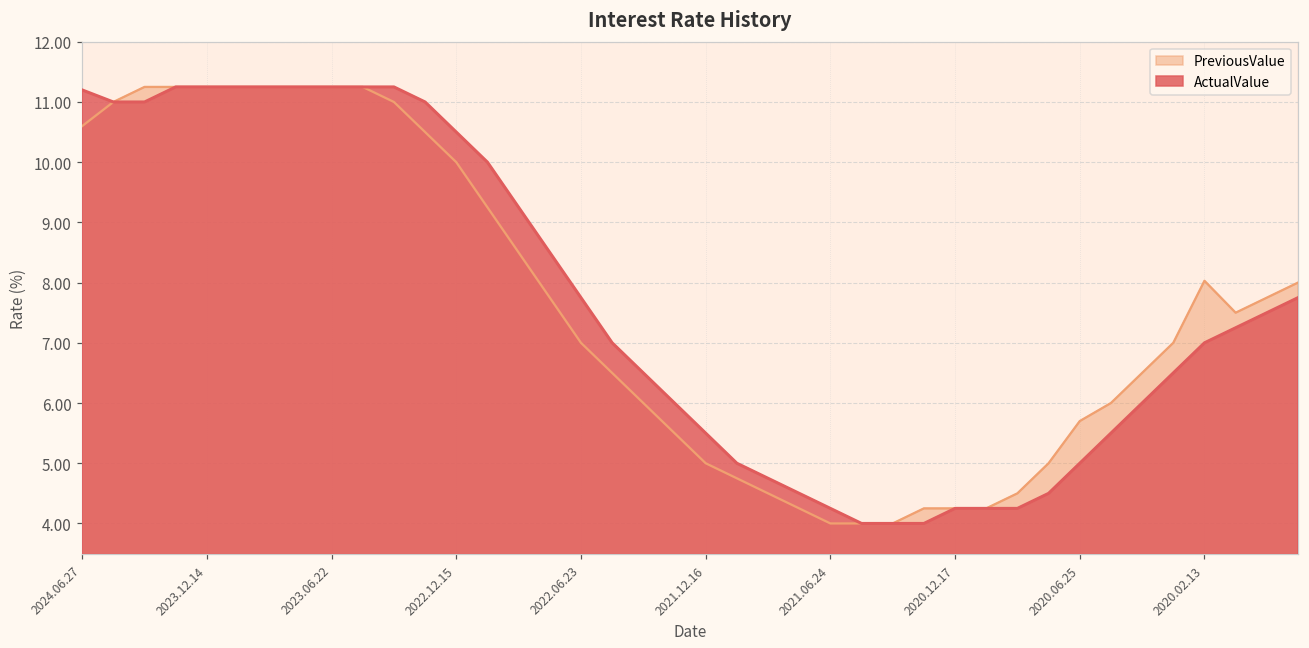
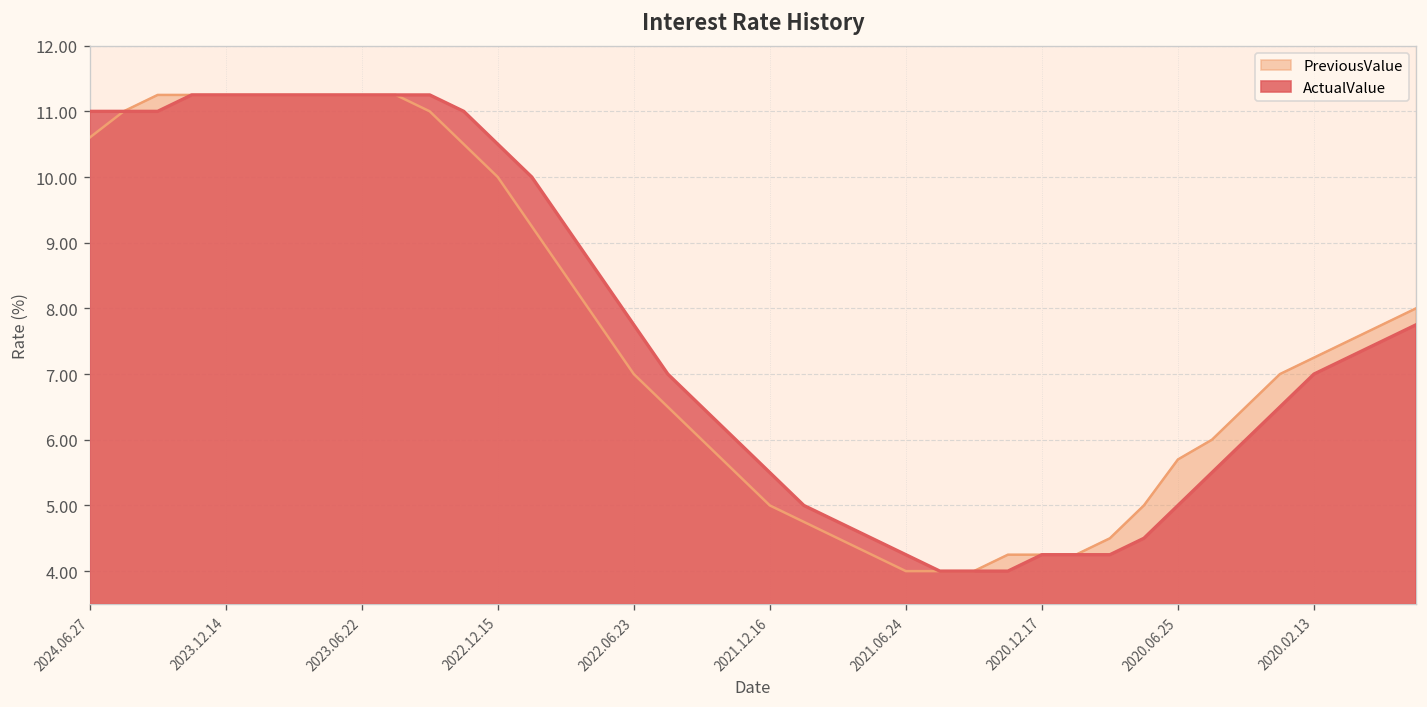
ActualValue, 2024.06.27: 11.2 -> 11.0
PreviousValue, 2020.02.13: 8.0 -> 7.3
